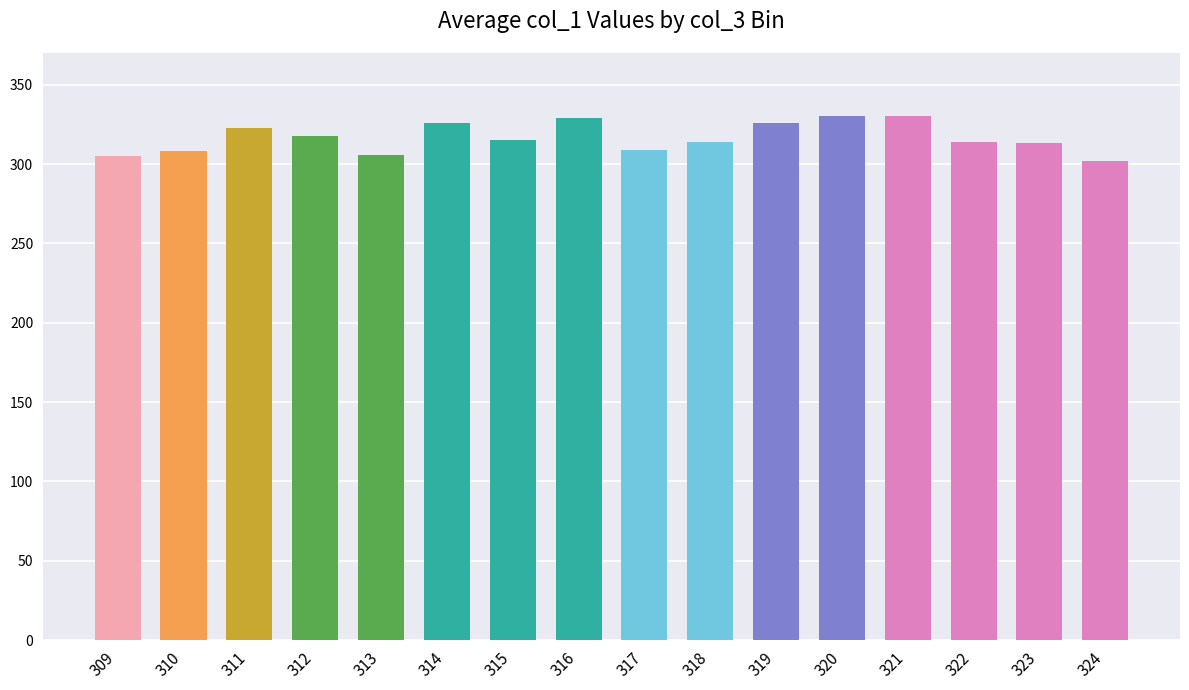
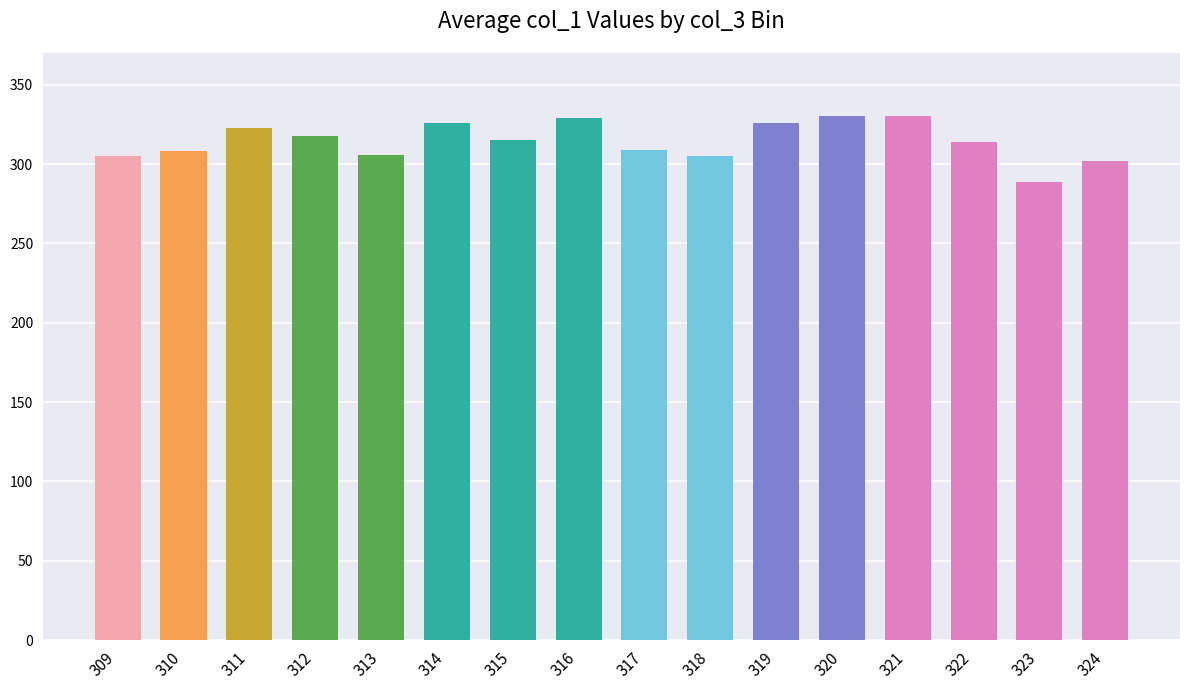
318: 314 -> 305
323: 313 -> 289
